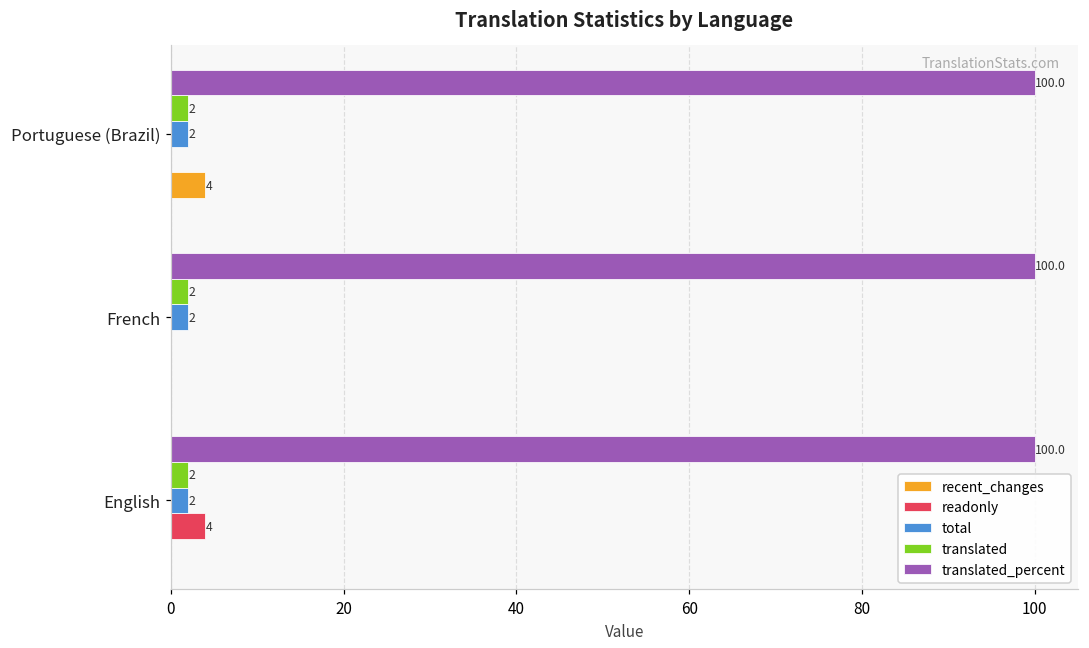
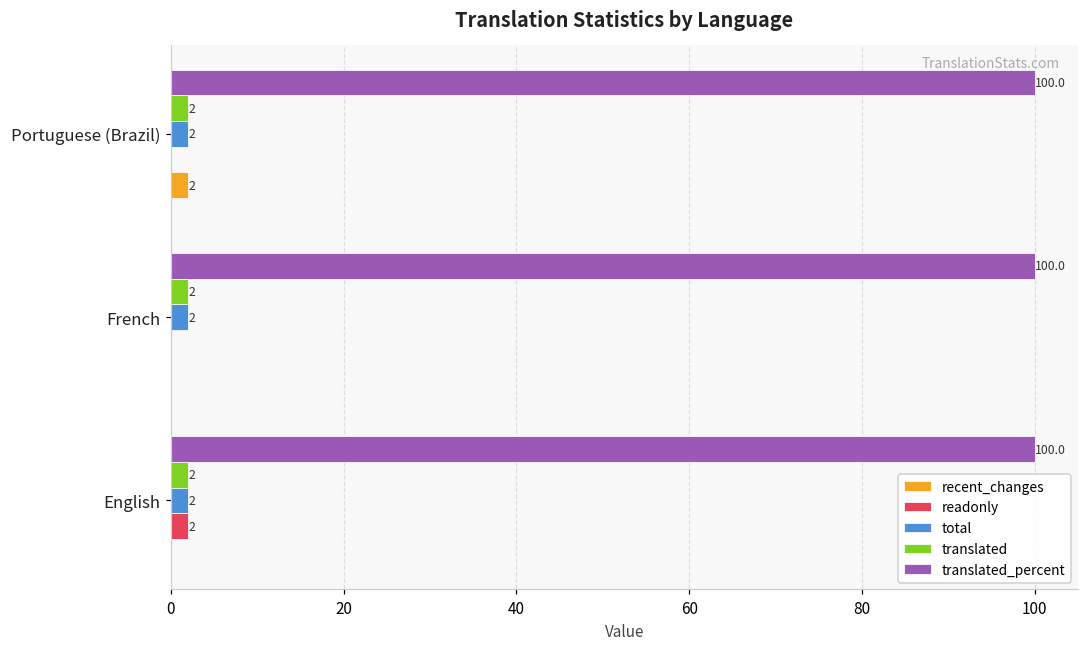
recent_changes, Portuguese (Brazil): 4 -> 2
readonly, English: 4 -> 2
